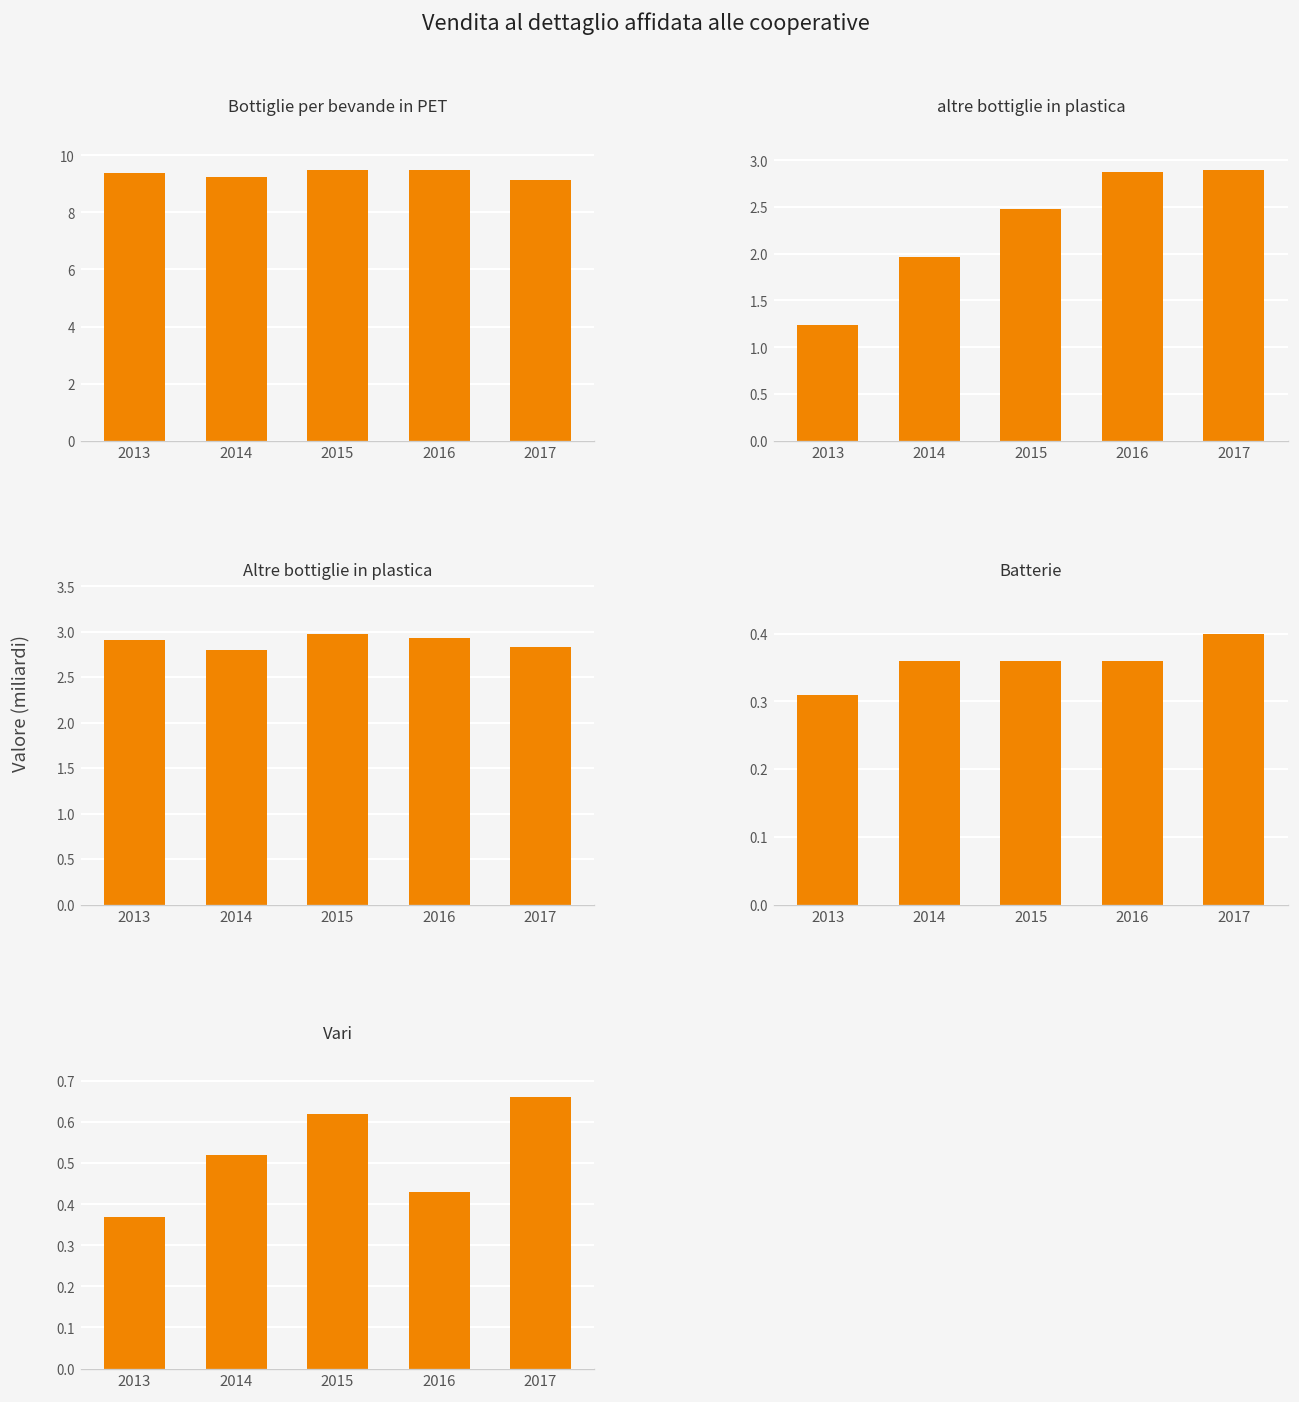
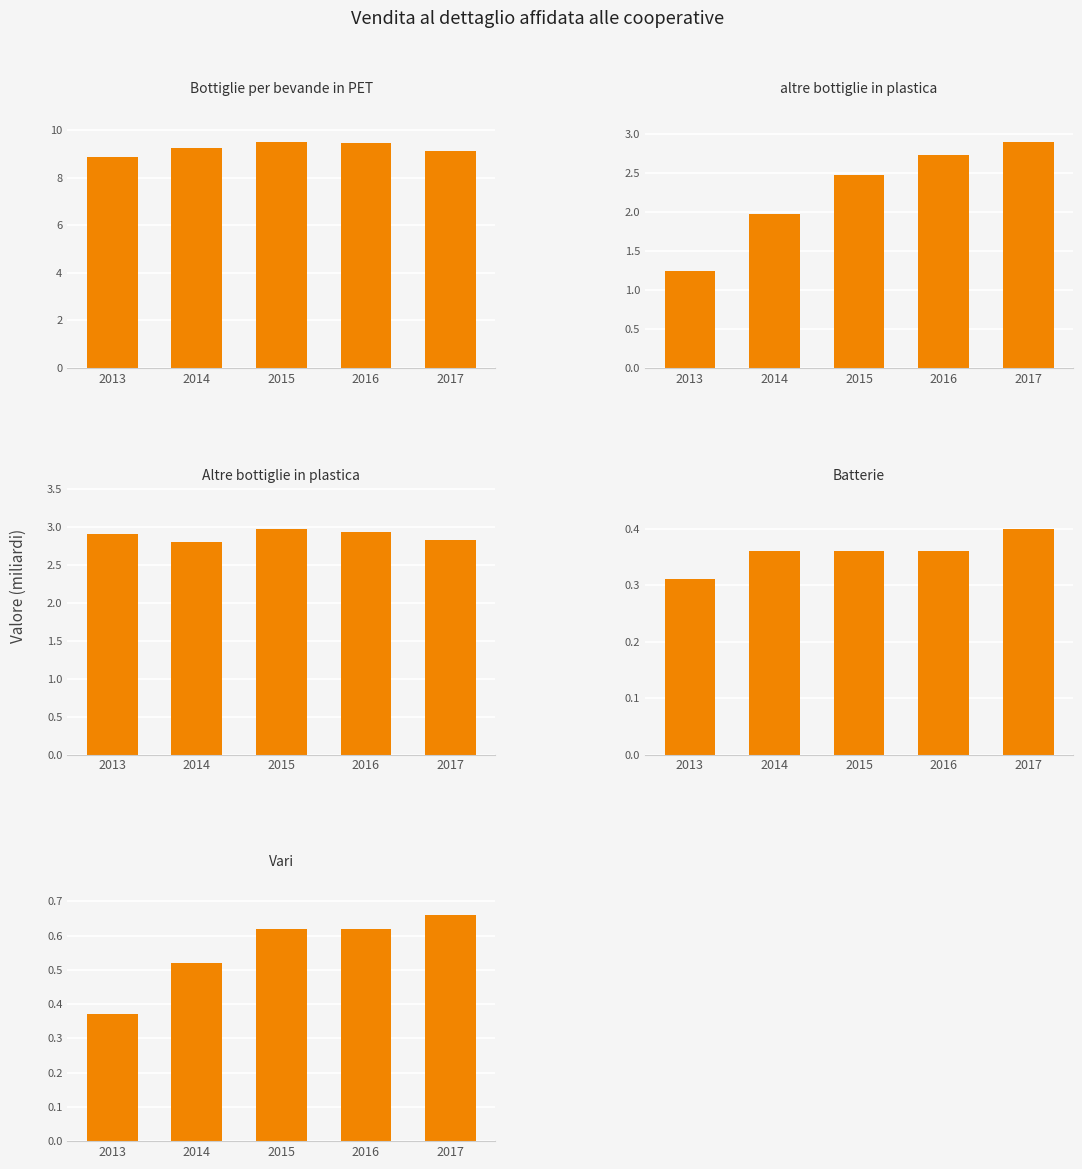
Bottiglie per bevande in PET, 2013: 9.4 -> 8.9
altre bottiglie in plastica, 2016: 2.9 -> 2.7
Vari, 2016: 0.43 -> 0.62
